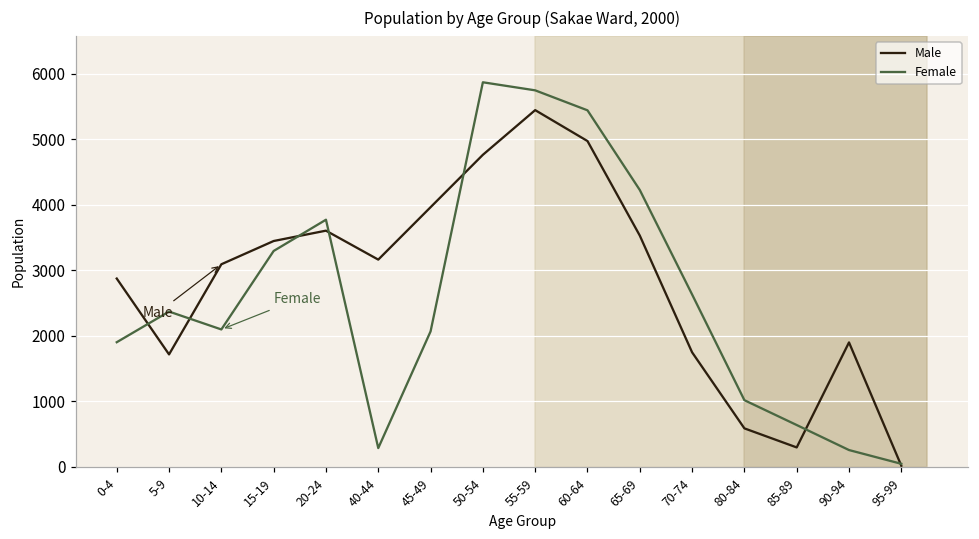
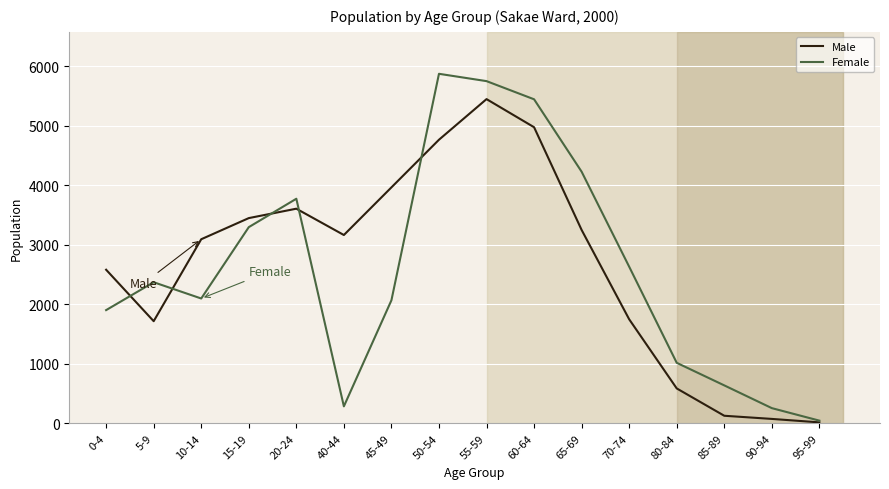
Male, 0-4: 2900 -> 2600
Male, 65-69: 3500 -> 3200
Male, 85-89: 300 -> 100
Male, 90-94: 1900 -> 100
